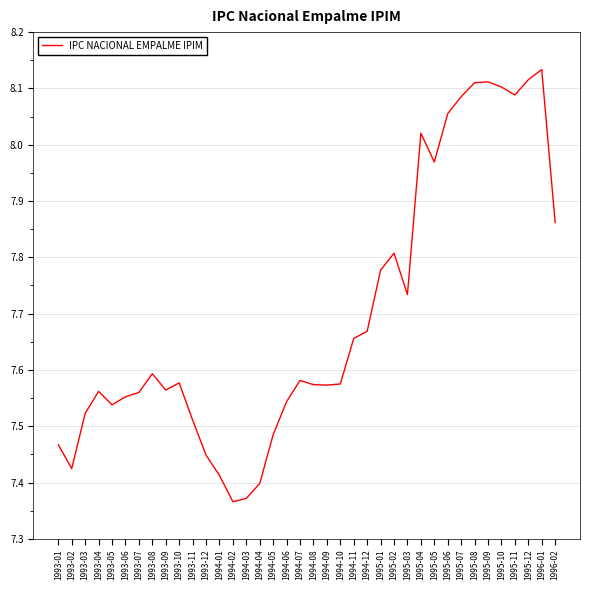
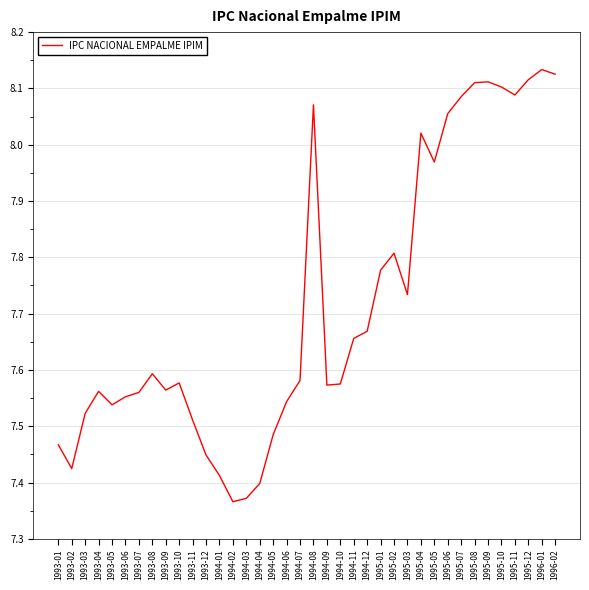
1994-08: 7.57 -> 8.07
1996-02: 7.86 -> 8.13
